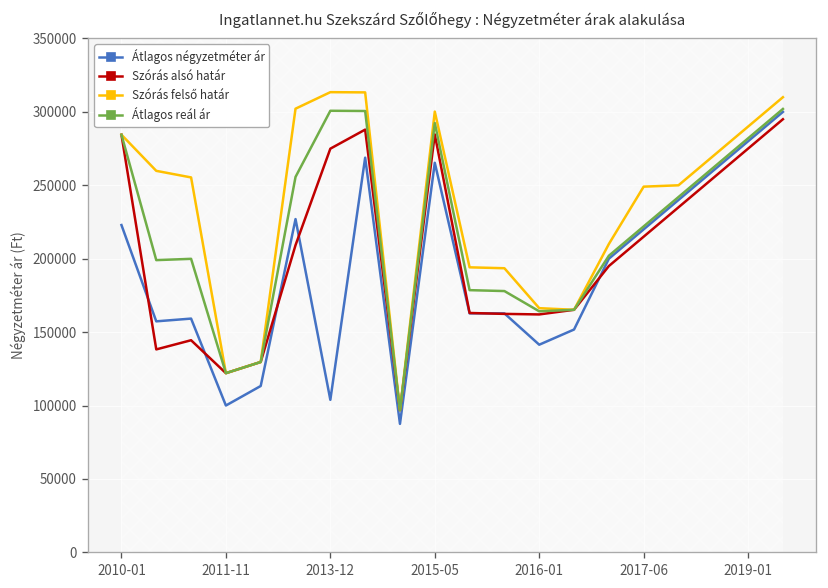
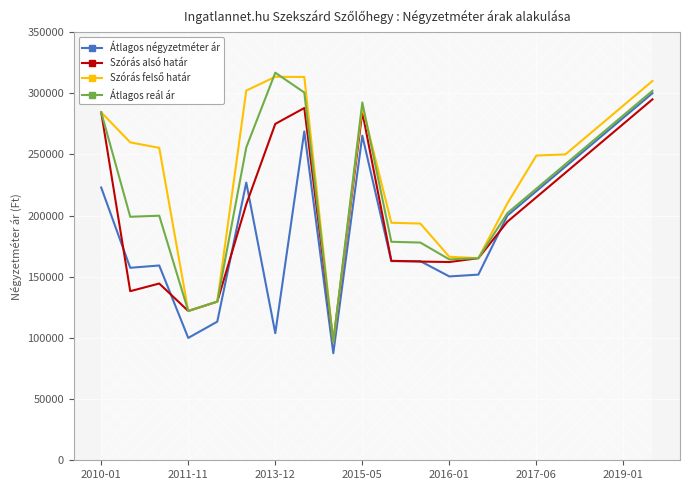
Átlagos reál ár, 2013-12: 301000 -> 317000
Szórás felső határ, 2015-05: 300000 -> 289000
Átlagos négyzetméter ár, 2016-01: 141000 -> 150000
